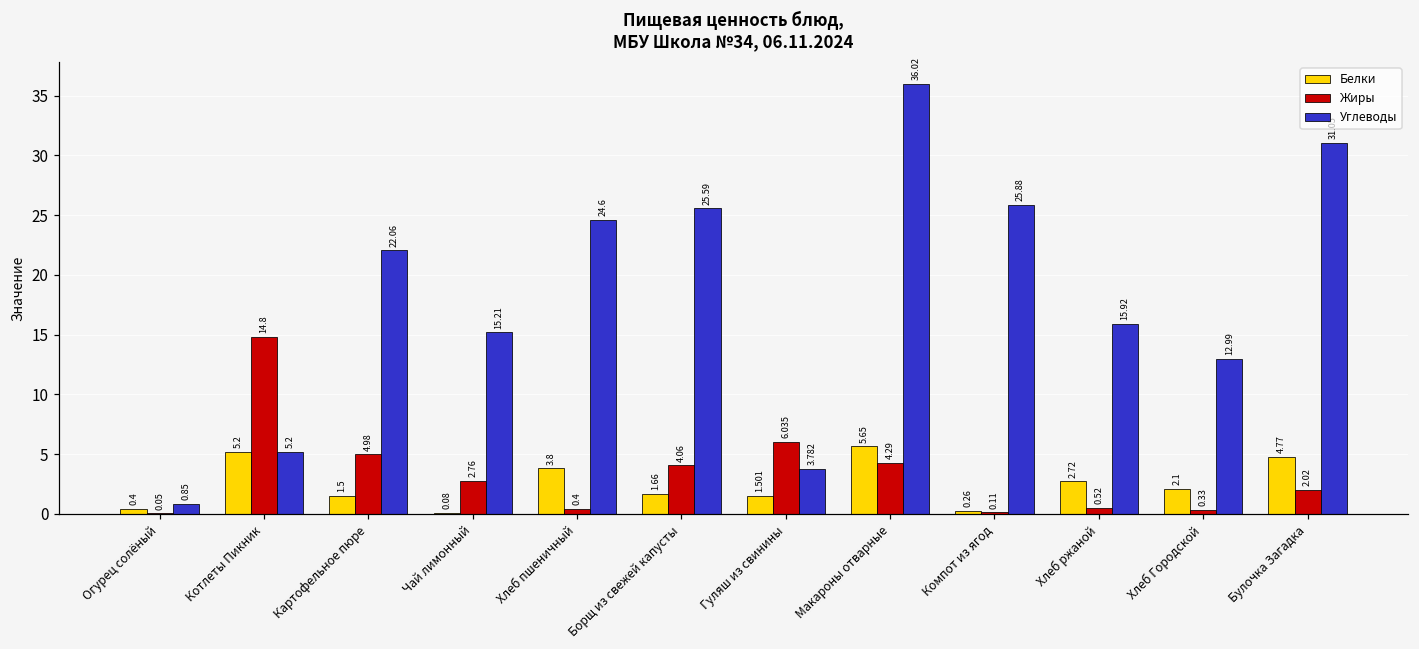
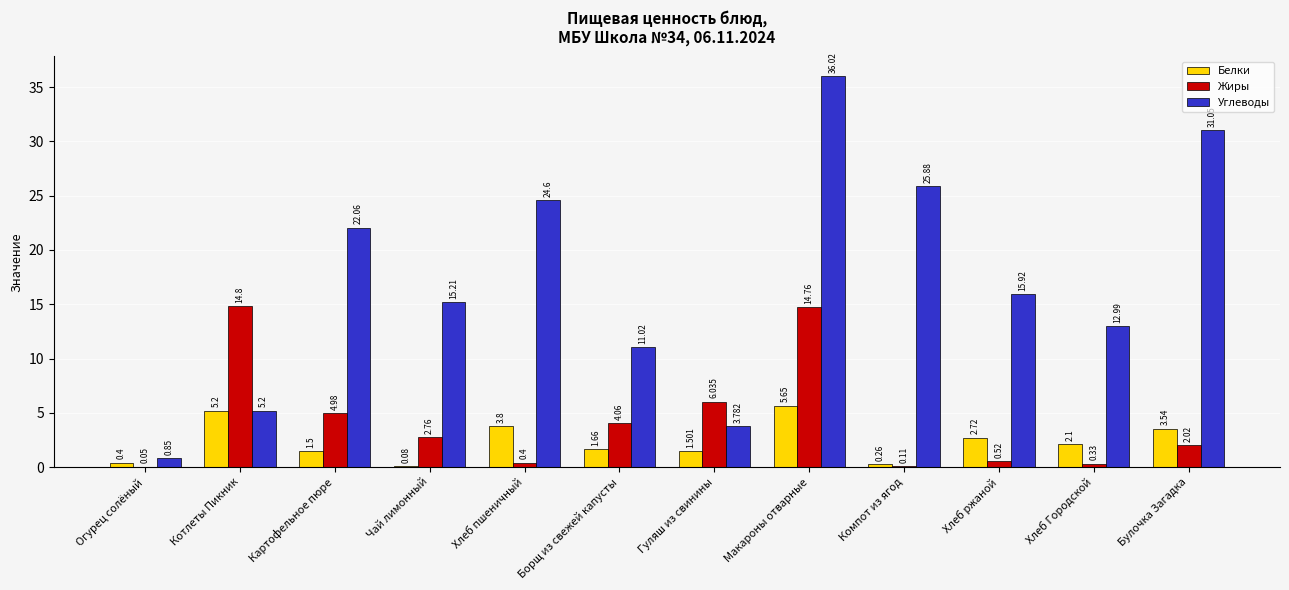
Углеводы, Борщ из свежей капусты: 25.59 -> 11.02
Жиры, Макароны отварные: 4.29 -> 14.76
Белки, Булочка Загадка: 4.77 -> 3.54
